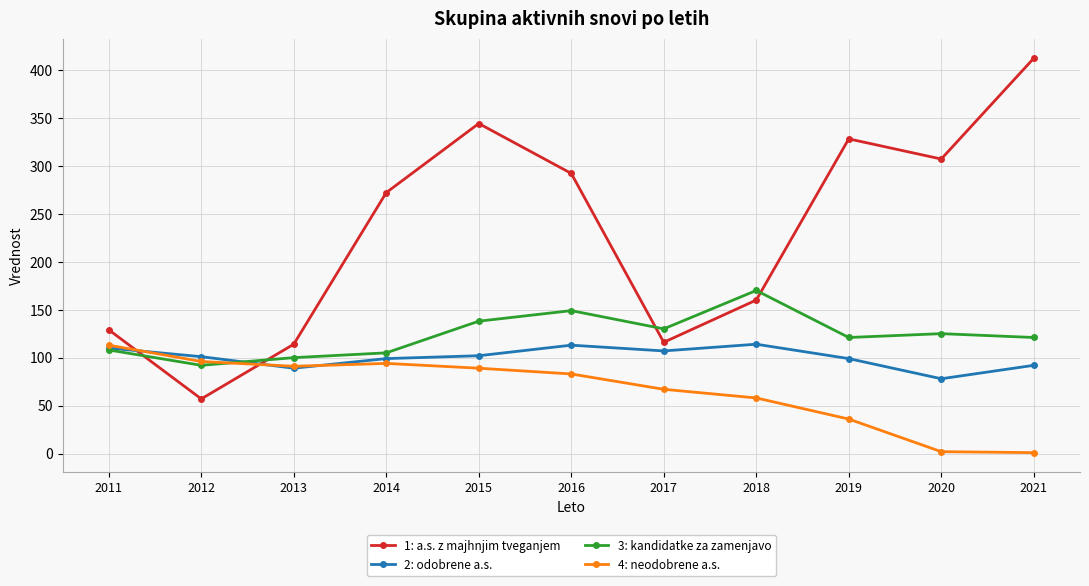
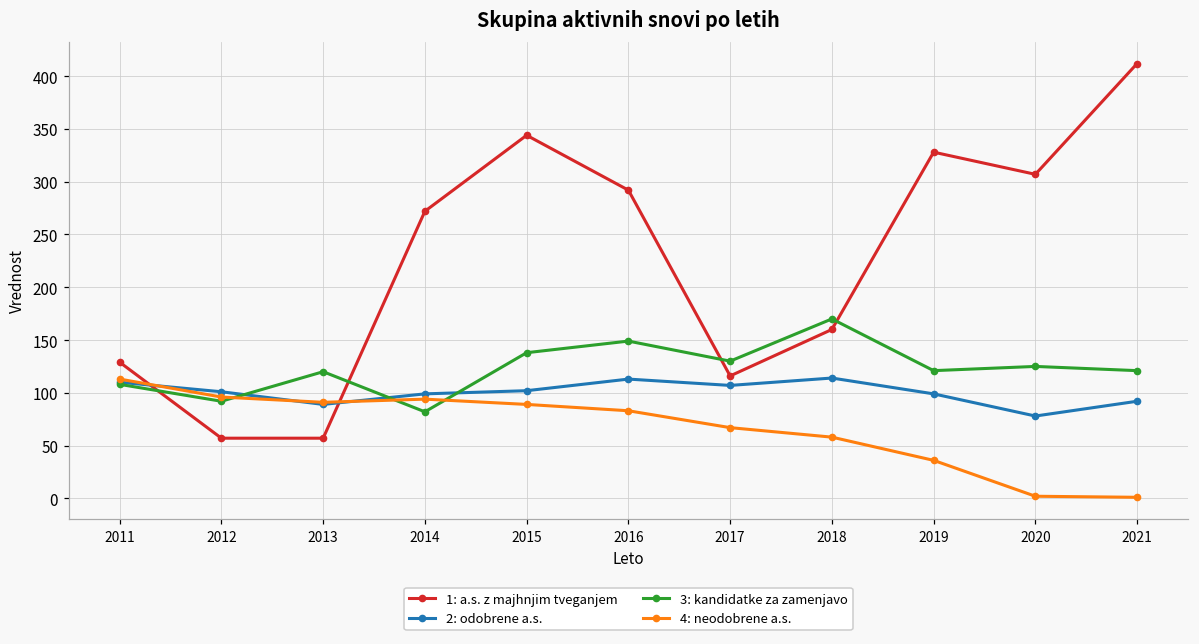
1: a.s. z majhnjim tveganjem, 2013: 110 -> 60
3: kandidatke za zamenjavo, 2013: 100 -> 120
3: kandidatke za zamenjavo, 2014: 110 -> 80
